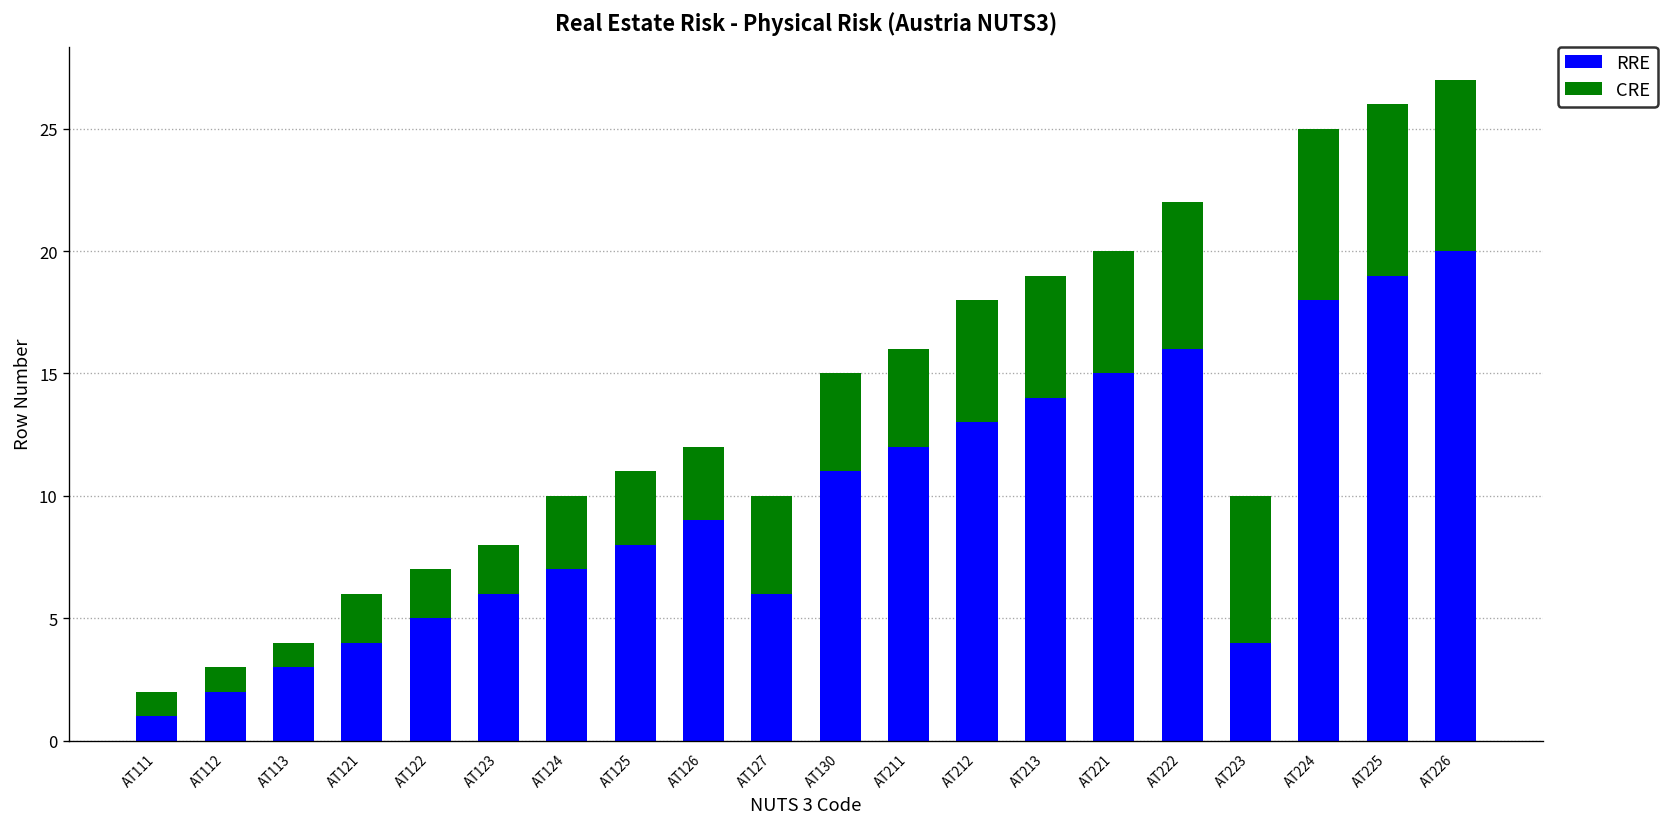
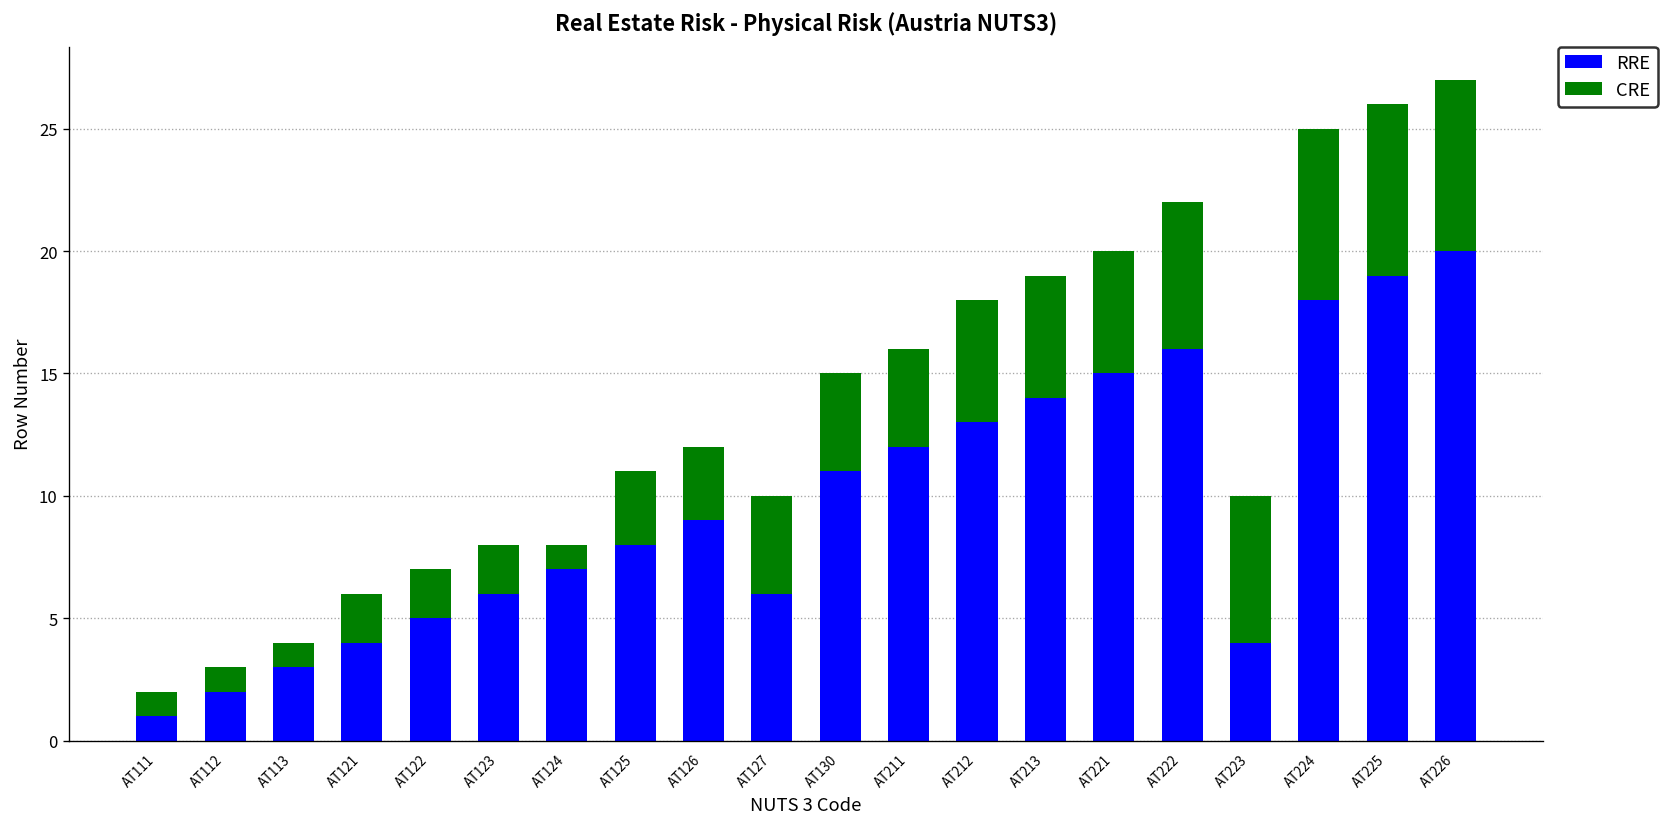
CRE, AT124: 3 -> 1
